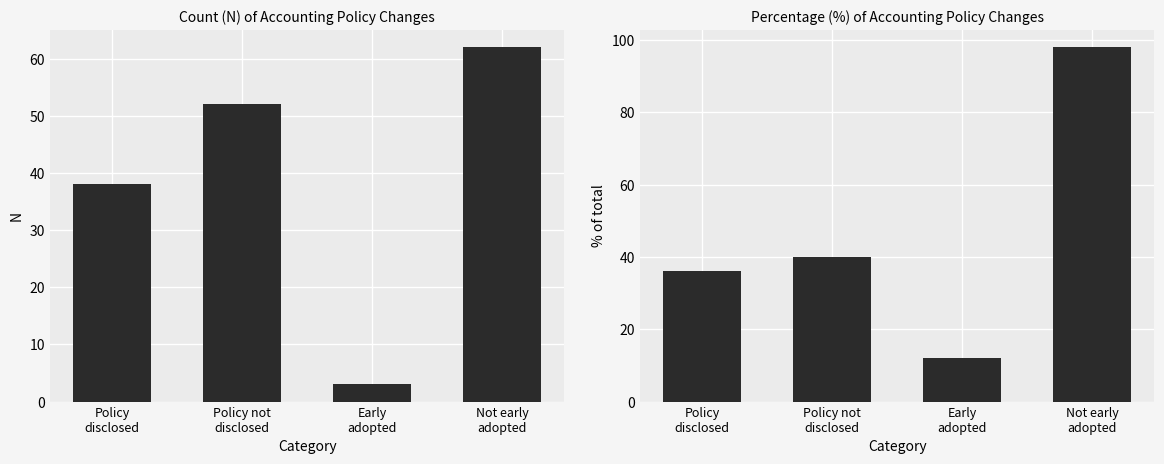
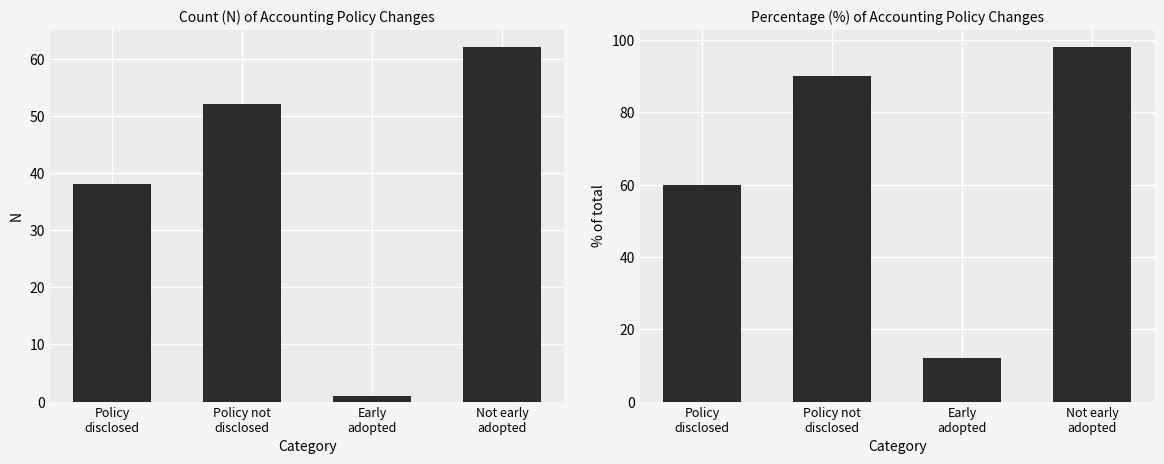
Count (N) of Accounting Policy Changes, Early adopted: 3 -> 1
Percentage (%) of Accounting Policy Changes, Policy disclosed: 36 -> 60
Percentage (%) of Accounting Policy Changes, Policy not disclosed: 40 -> 90
